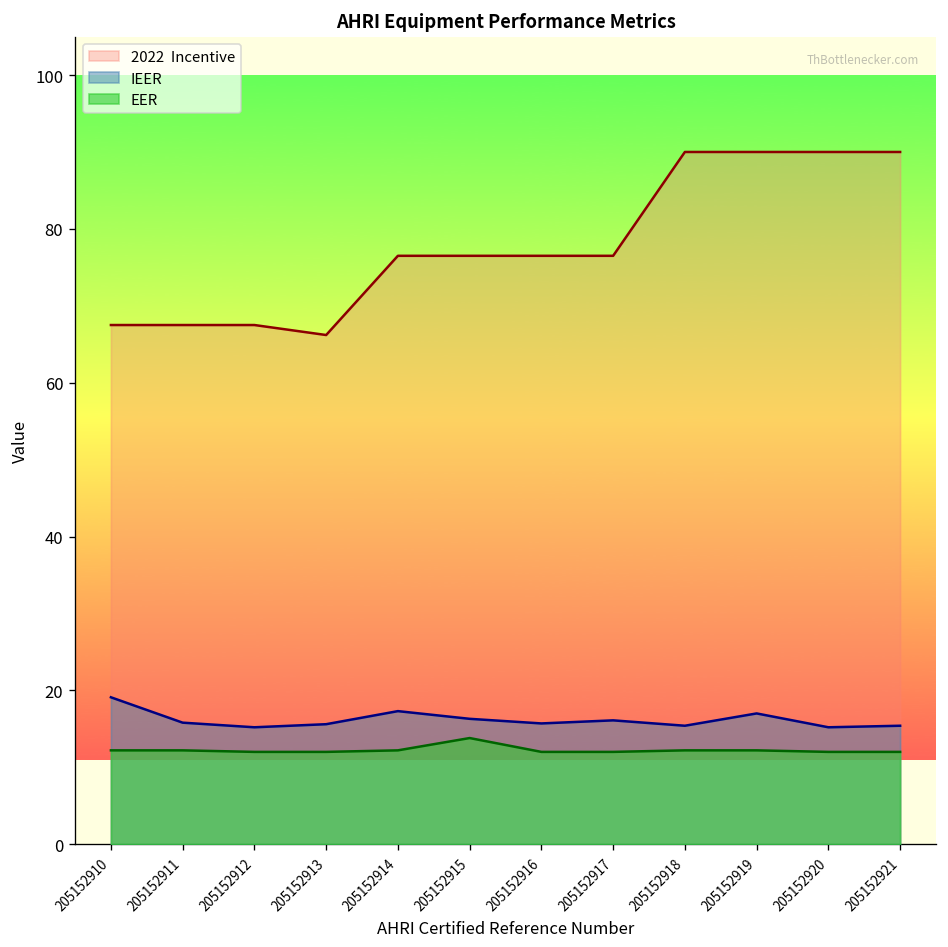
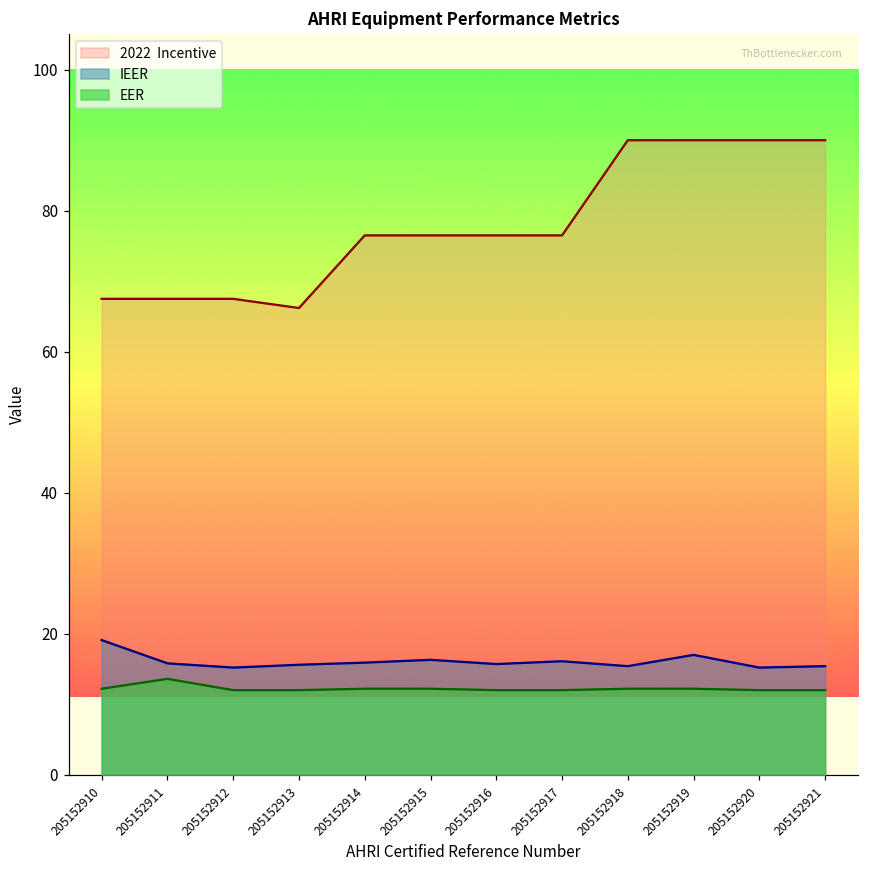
EER, 205152911: 12 -> 14
IEER, 205152914: 17 -> 16
EER, 205152915: 14 -> 12
